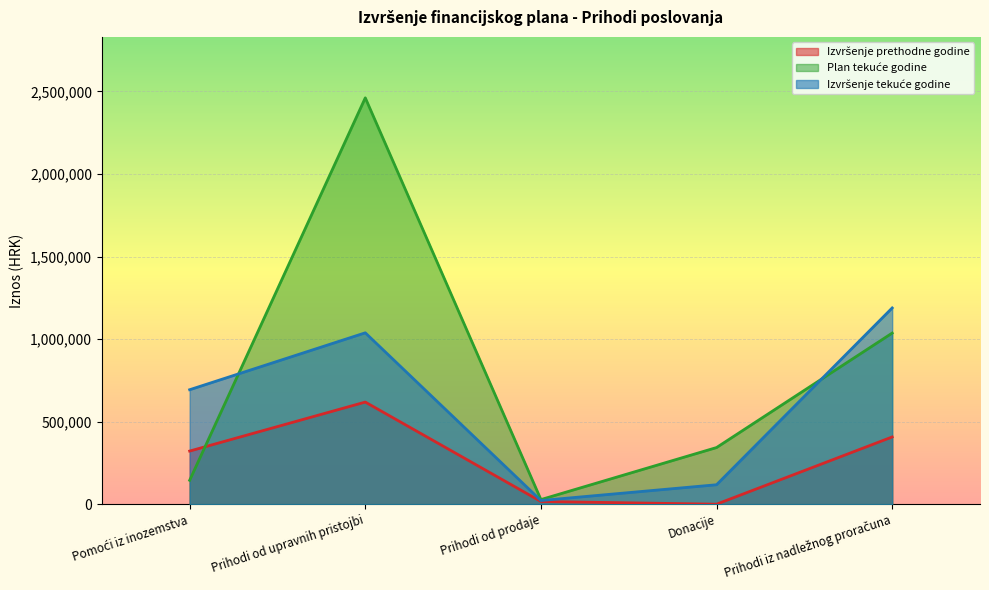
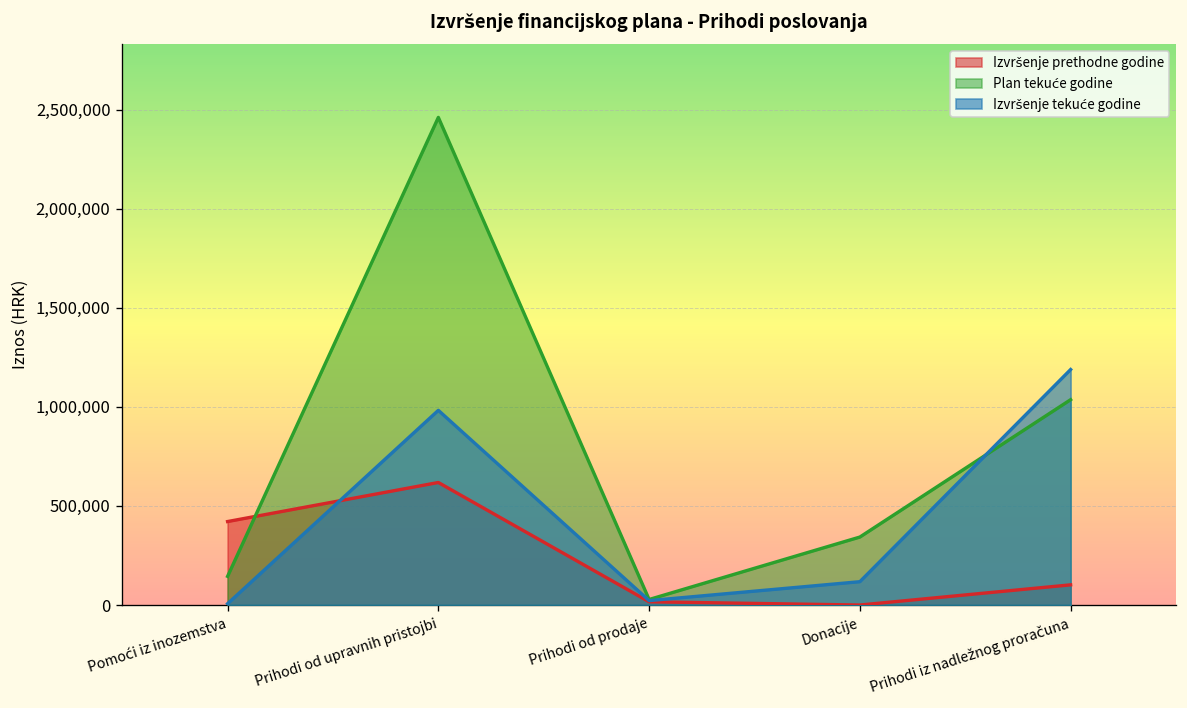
Izvršenje prethodne godine, Pomoći iz inozemstva: 320,000 -> 420,000
Izvršenje tekuće godine, Pomoći iz inozemstva: 690,000 -> 10,000
Izvršenje tekuće godine, Prihodi od upravnih pristojbi: 1,040,000 -> 980,000
Izvršenje prethodne godine, Prihodi iz nadležnog proračuna: 410,000 -> 100,000
